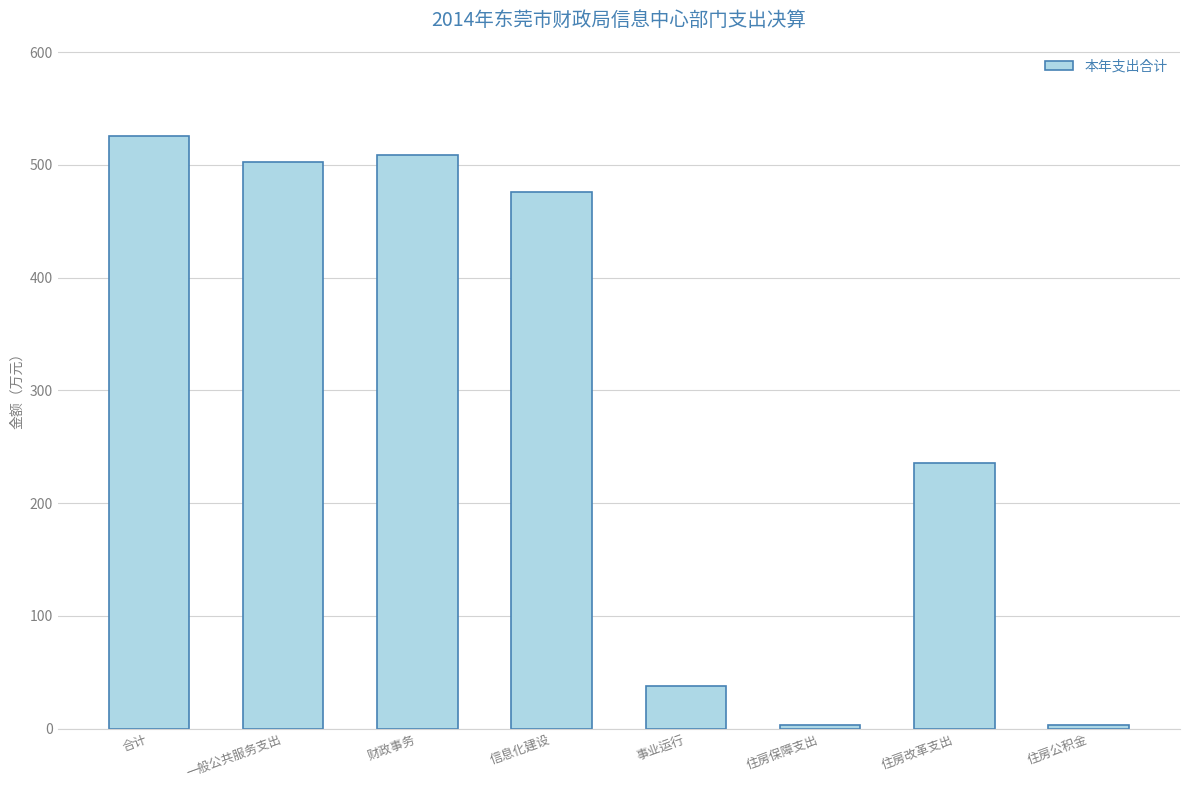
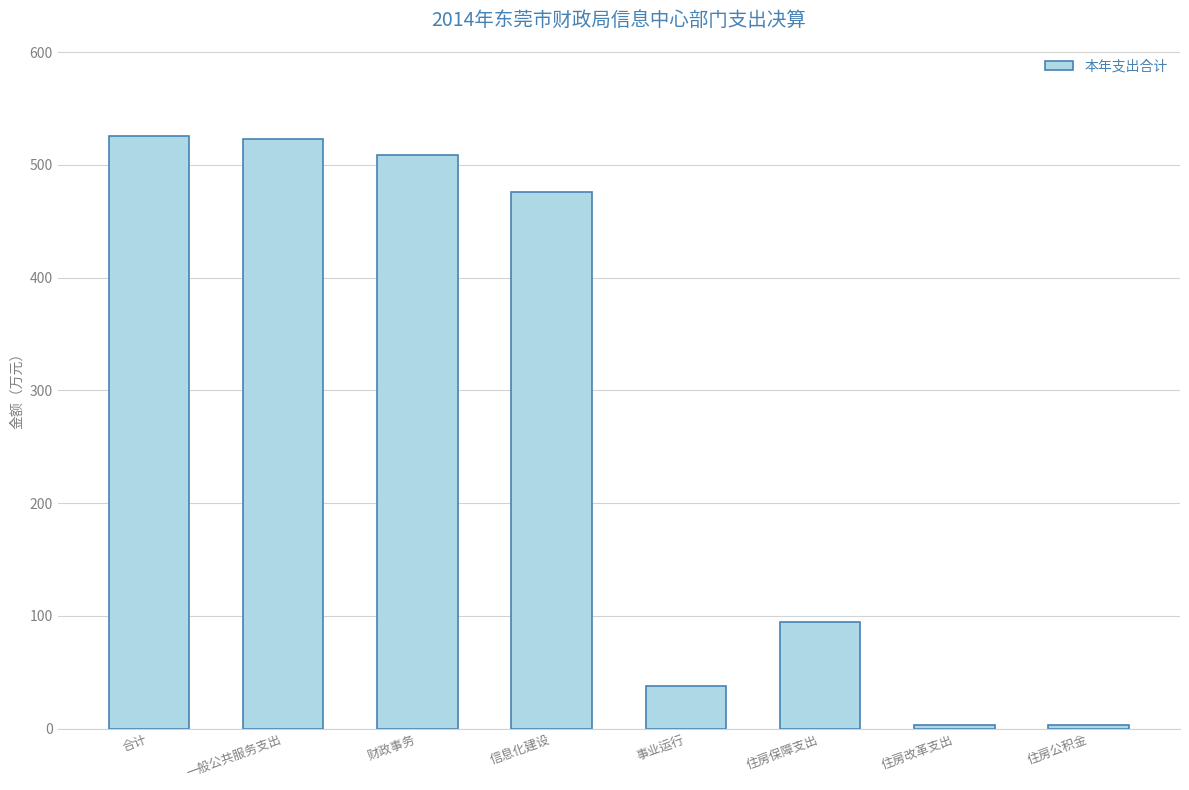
一般公共服务支出: 503 -> 523
住房保障支出: 3 -> 94
住房改革支出: 236 -> 3
